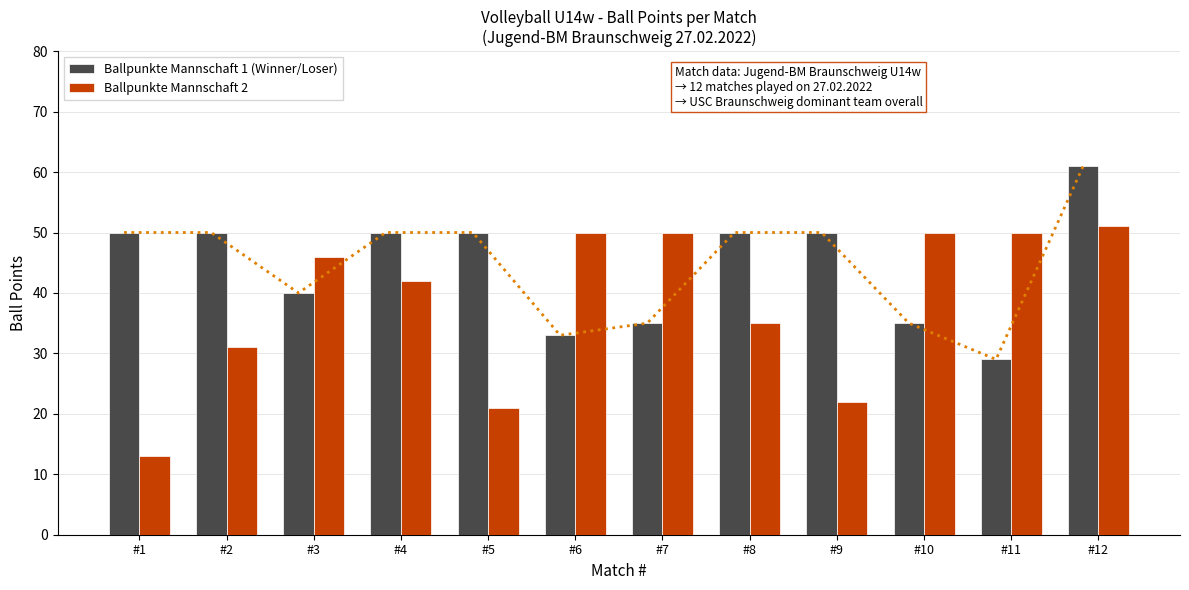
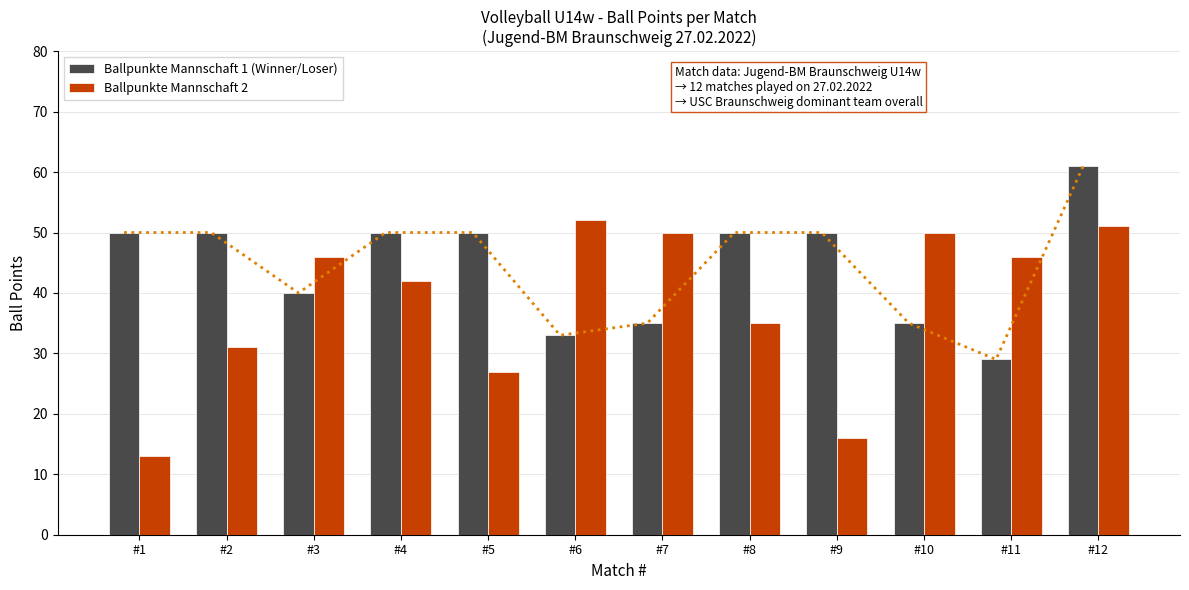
Ballpunkte Mannschaft 2, #5: 21 -> 27
Ballpunkte Mannschaft 2, #6: 50 -> 52
Ballpunkte Mannschaft 2, #9: 22 -> 16
Ballpunkte Mannschaft 2, #11: 50 -> 46
